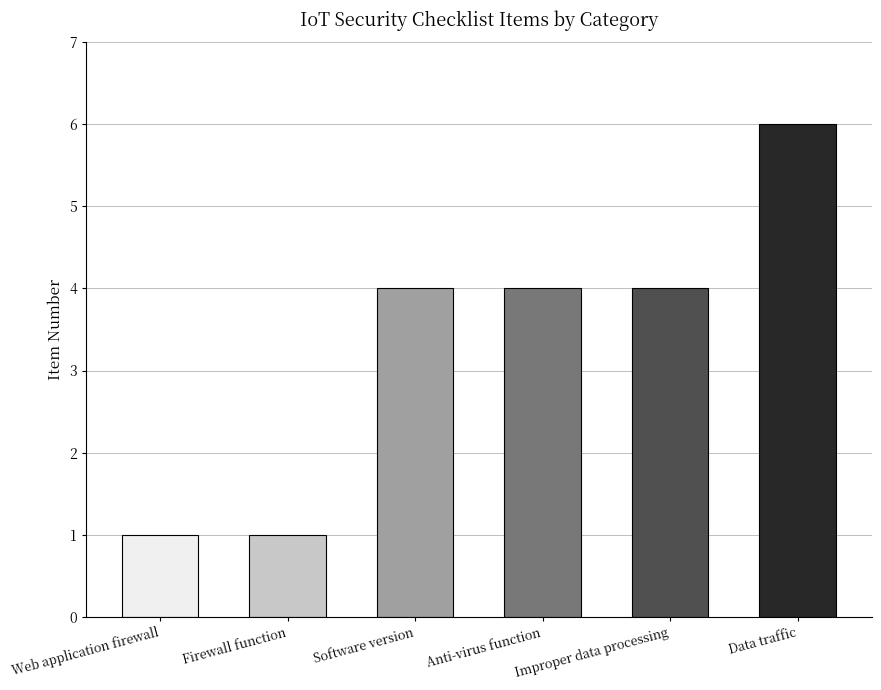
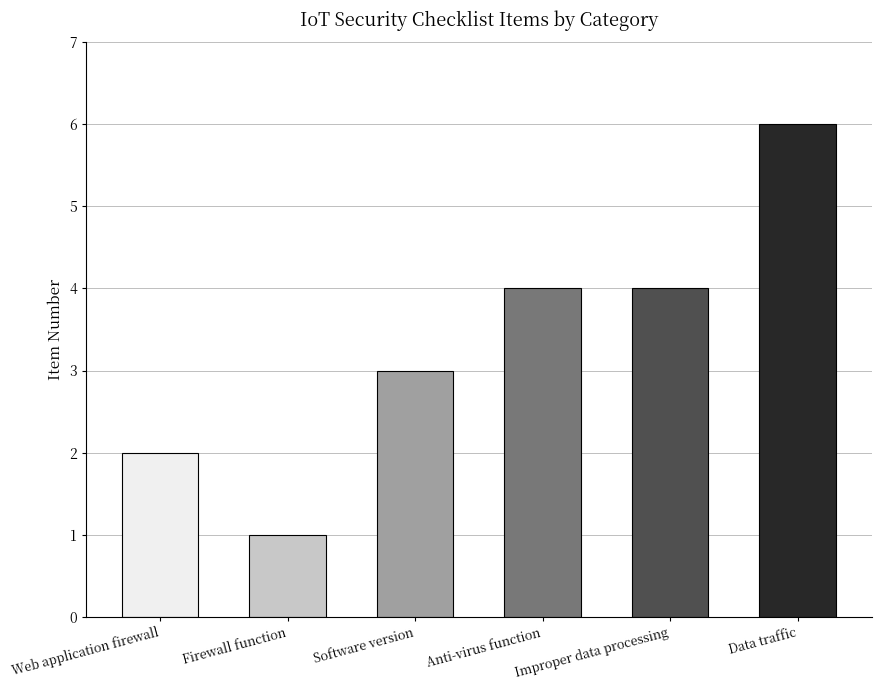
Web application firewall: 1 -> 2
Software version: 4 -> 3
